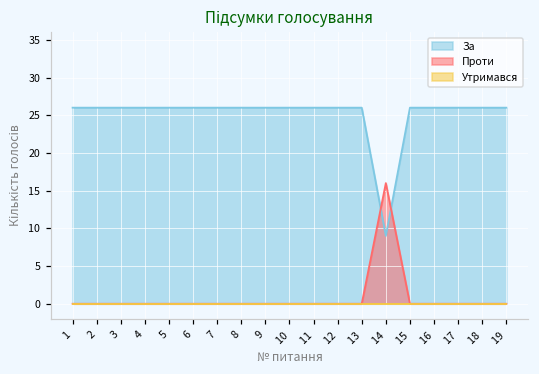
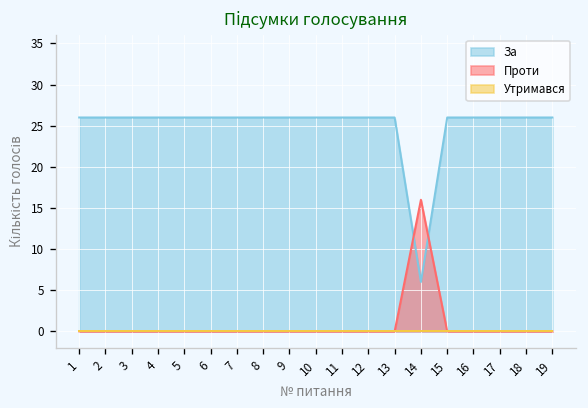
За, 14: 9 -> 6
